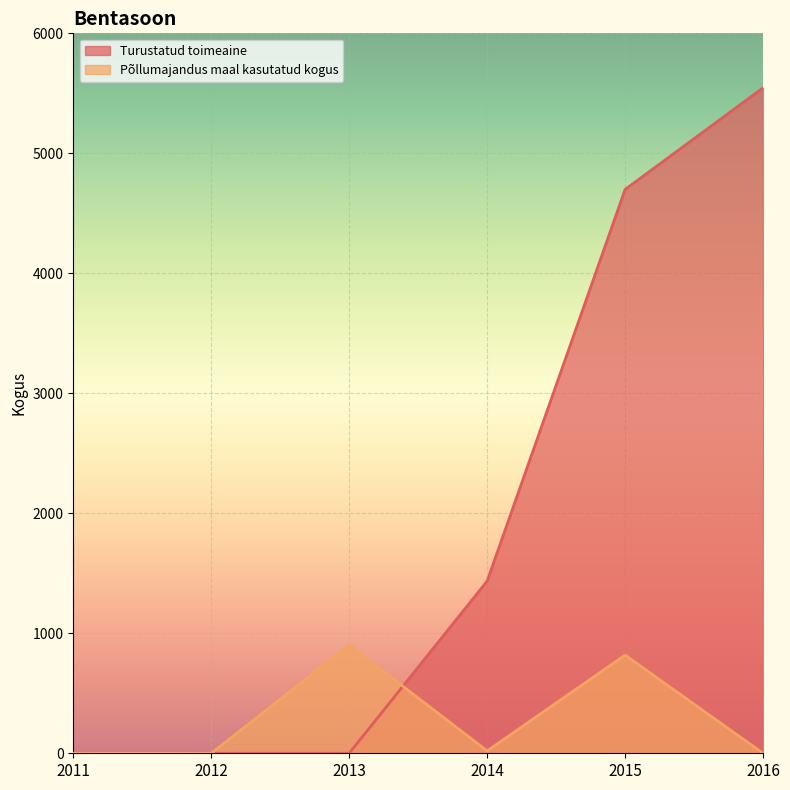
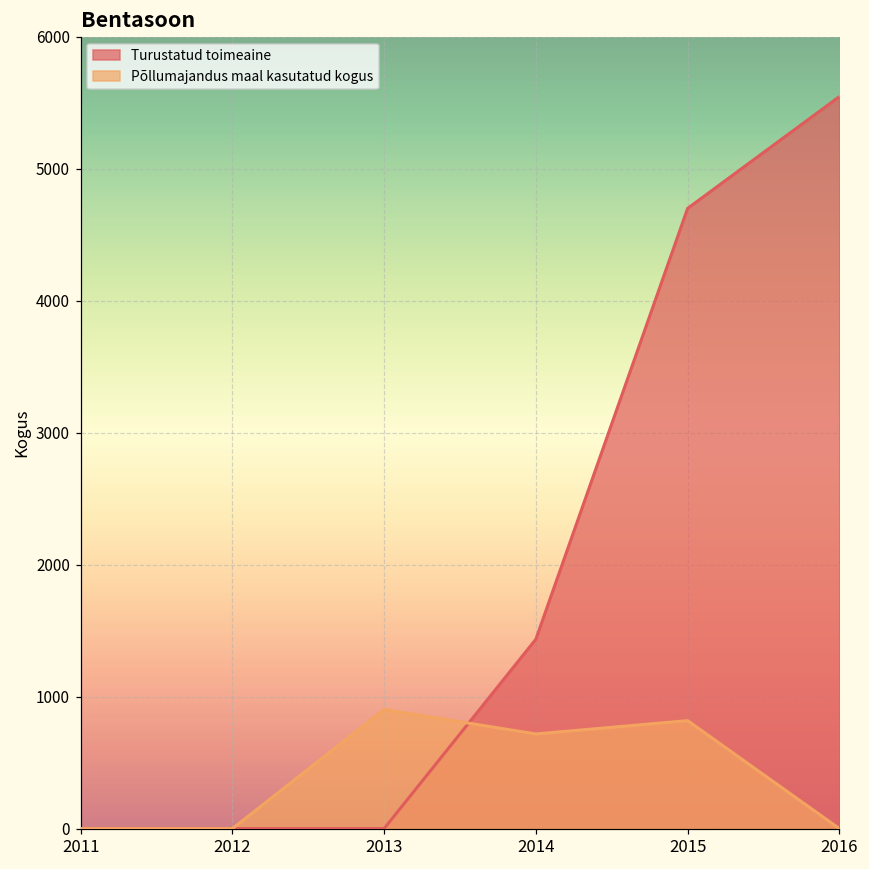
Põllumajandus maal kasutatud kogus, 2014: 20 -> 720
